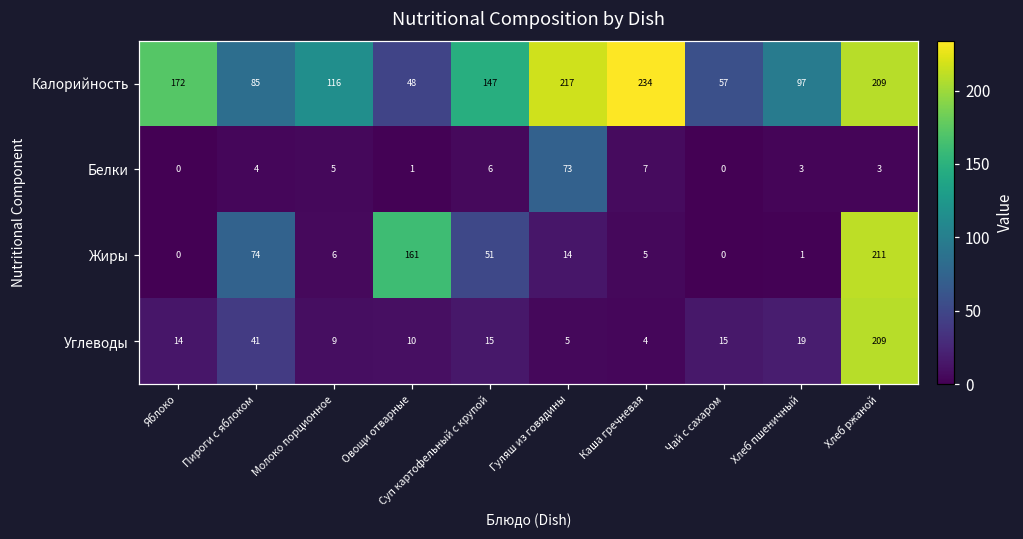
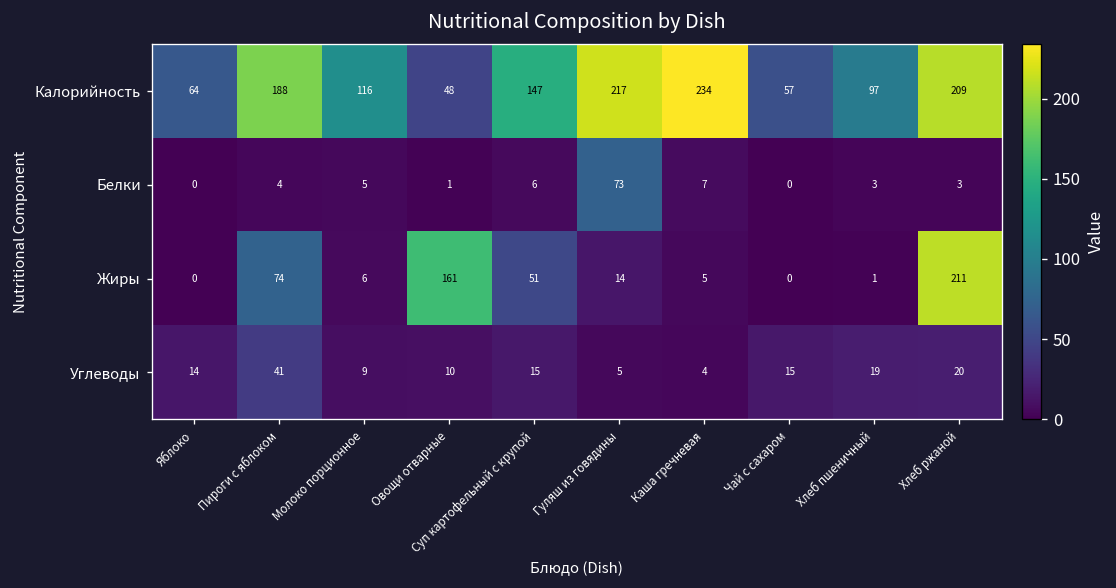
Калорийность, Яблоко: 172 -> 64
Калорийность, Пироги с яблоком: 85 -> 188
Углеводы, Хлеб ржаной: 209 -> 20
